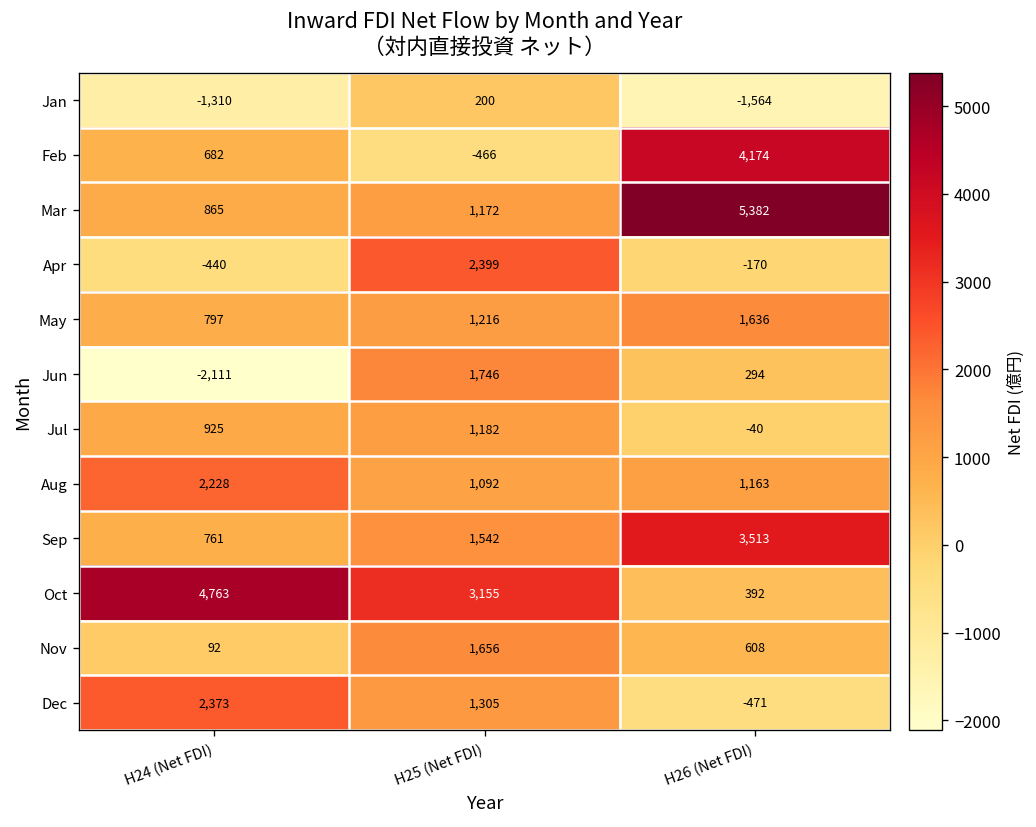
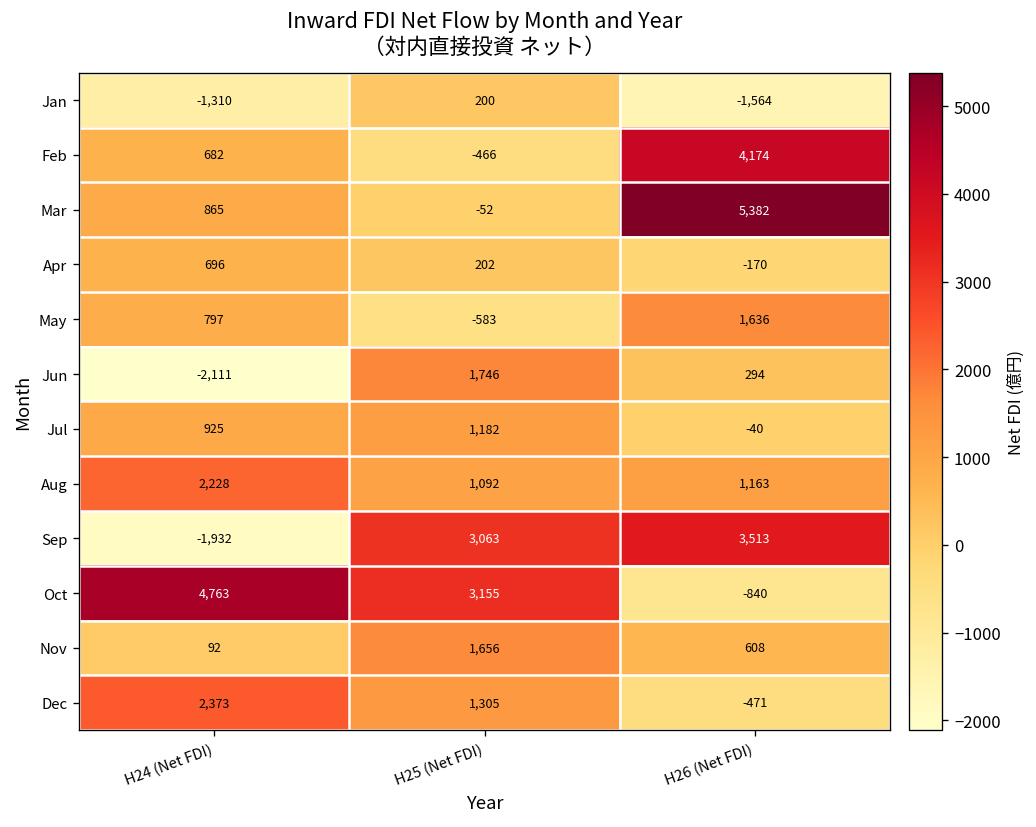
Mar, H25 (Net FDI): 1,172 -> -52
Apr, H24 (Net FDI): -440 -> 696
Apr, H25 (Net FDI): 2,399 -> 202
May, H25 (Net FDI): 1,216 -> -583
Sep, H24 (Net FDI): 761 -> -1,932
Sep, H25 (Net FDI): 1,542 -> 3,063
Oct, H26 (Net FDI): 392 -> -840
